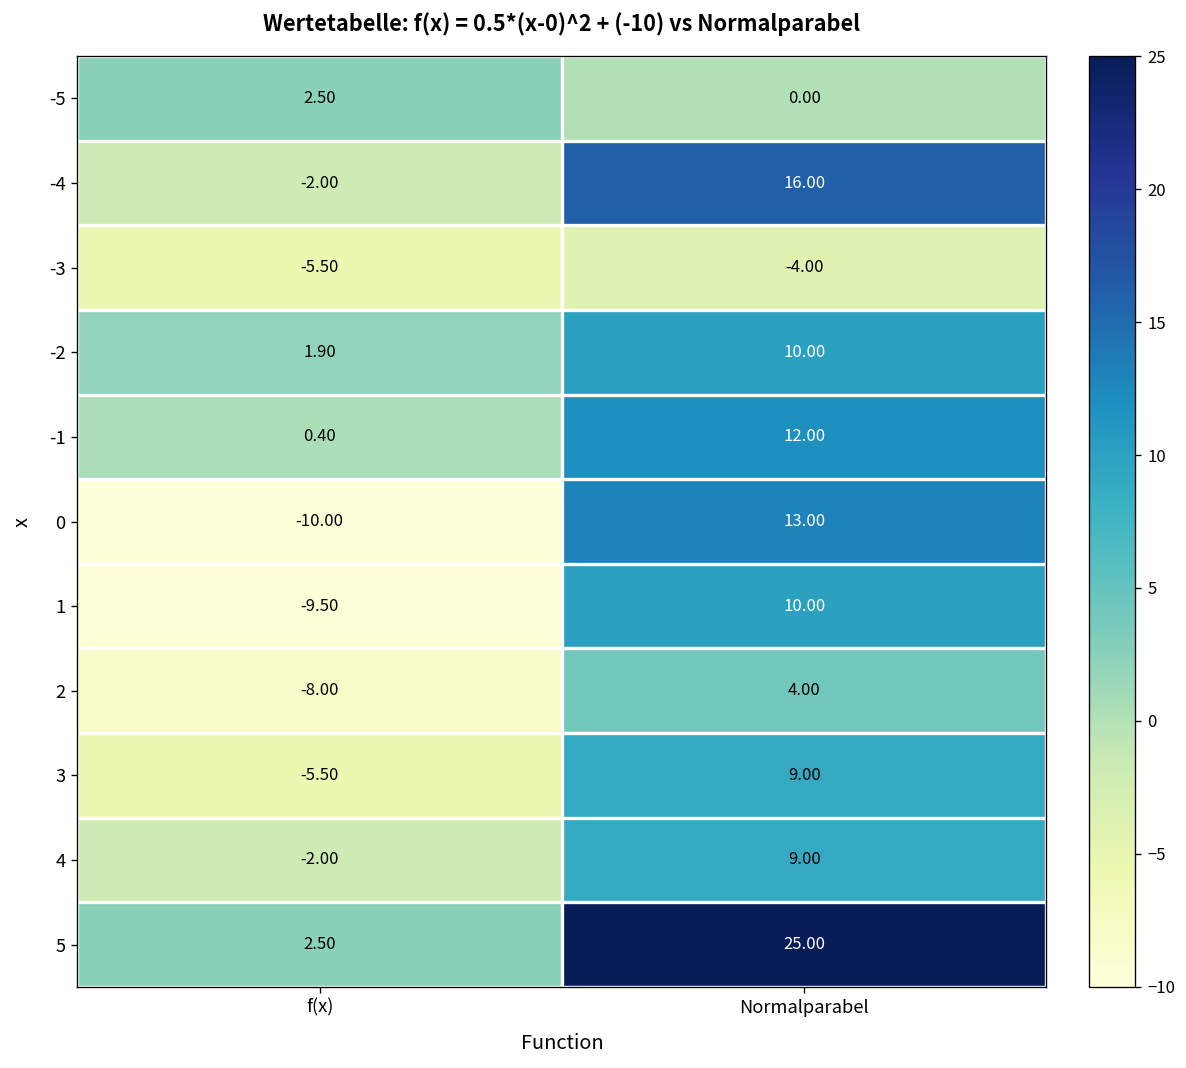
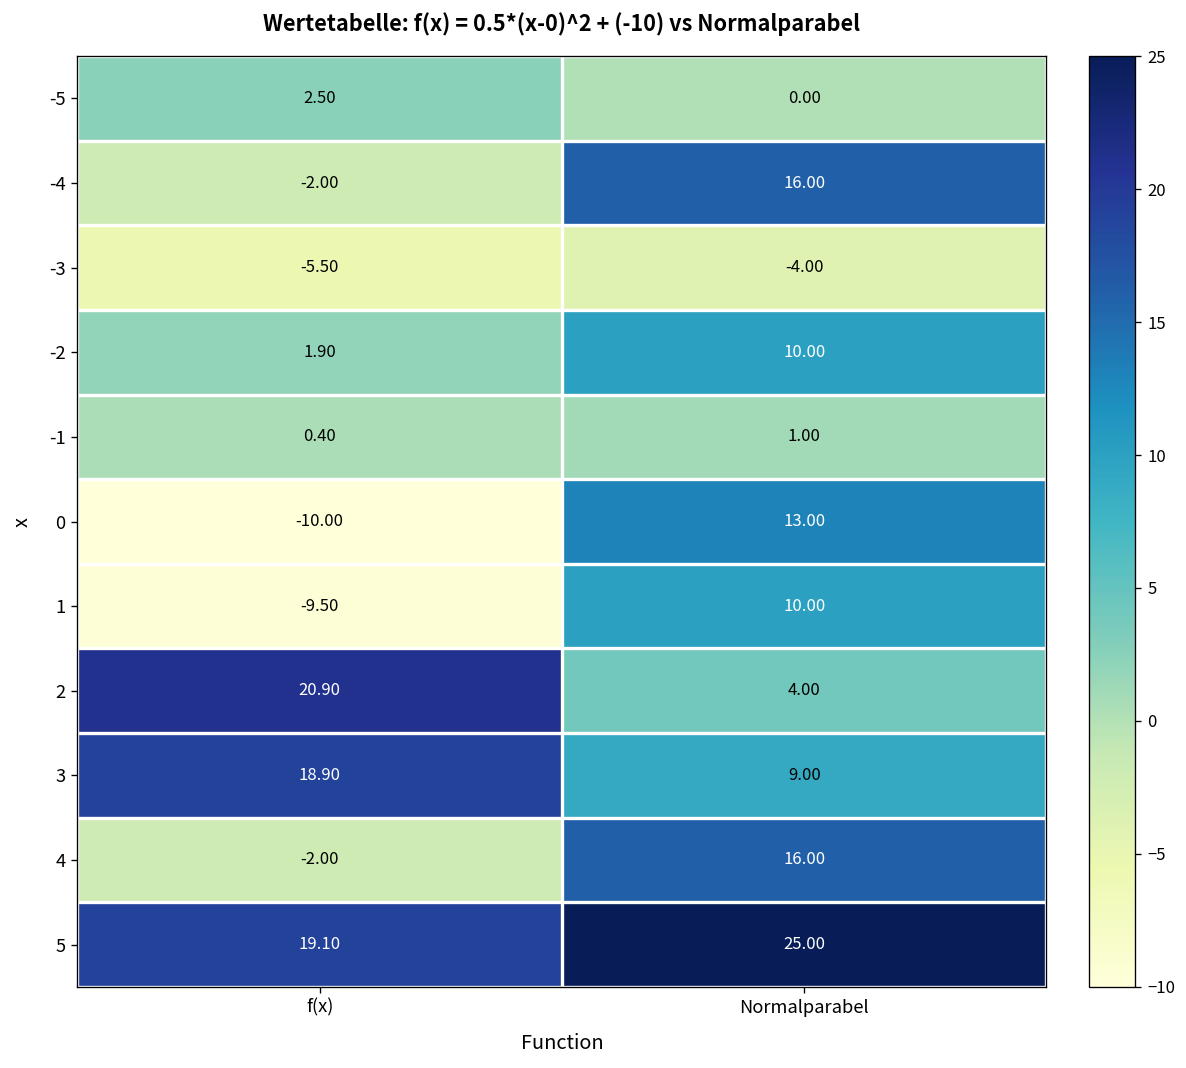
-1, Normalparabel: 12.00 -> 1.00
2, f(x): -8.00 -> 20.90
3, f(x): -5.50 -> 18.90
4, Normalparabel: 9.00 -> 16.00
5, f(x): 2.50 -> 19.10
